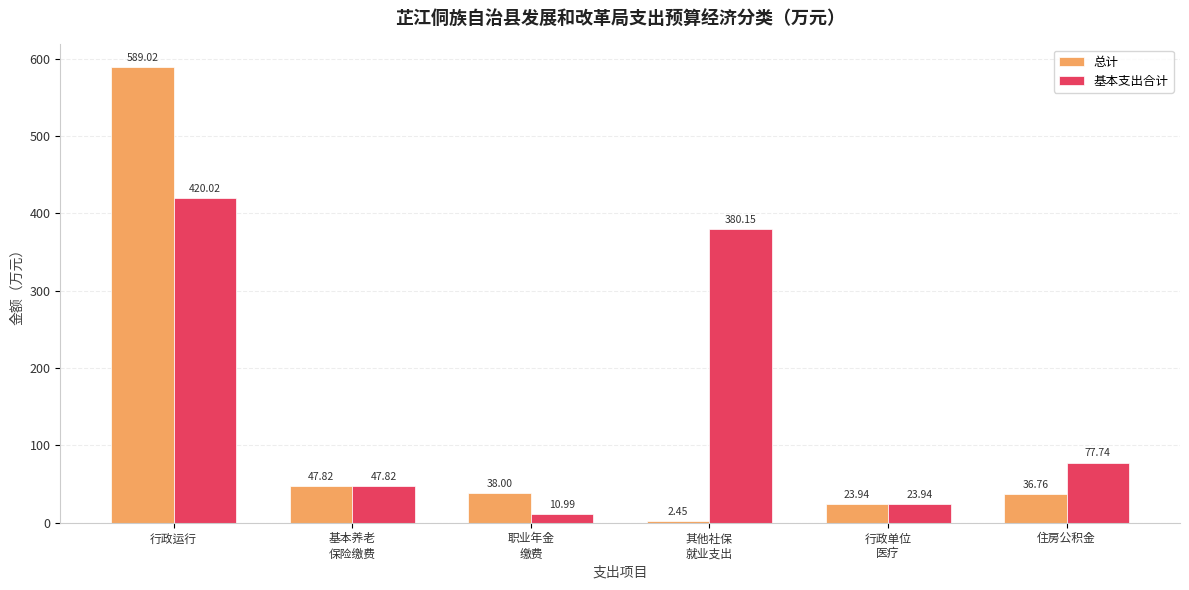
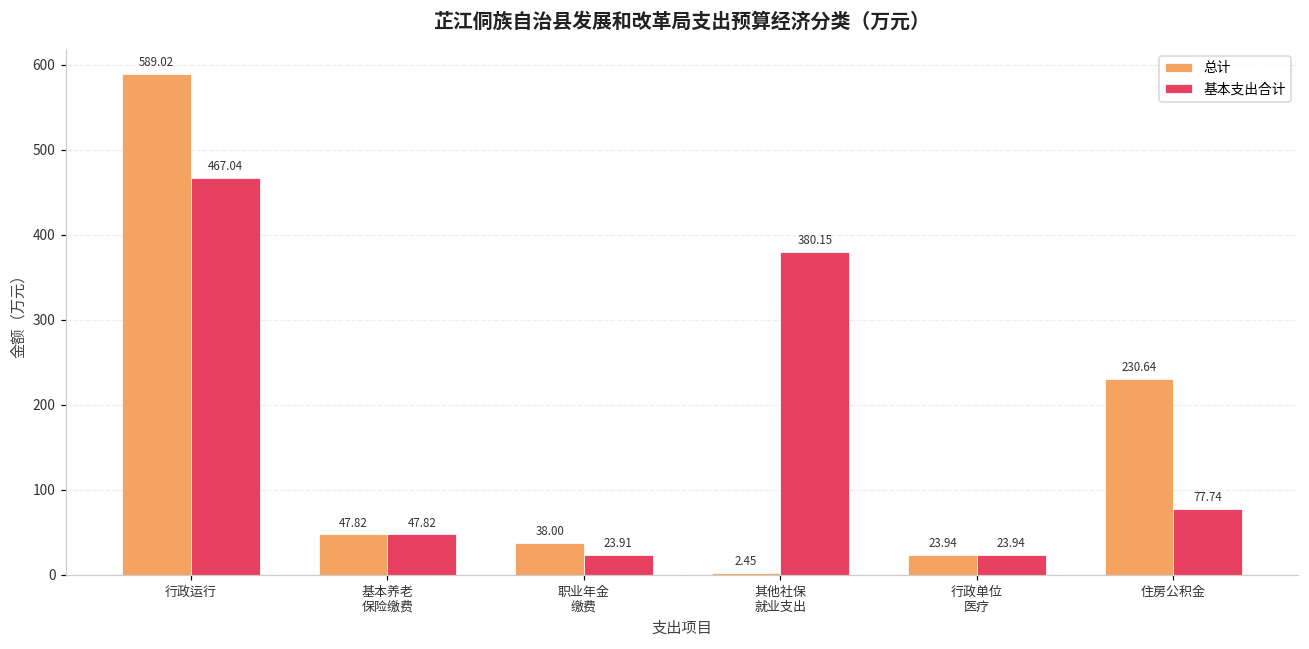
基本支出合计, 行政运行: 420.02 -> 467.04
基本支出合计, 职业年金 缴费: 10.99 -> 23.91
总计, 住房公积金: 36.76 -> 230.64
